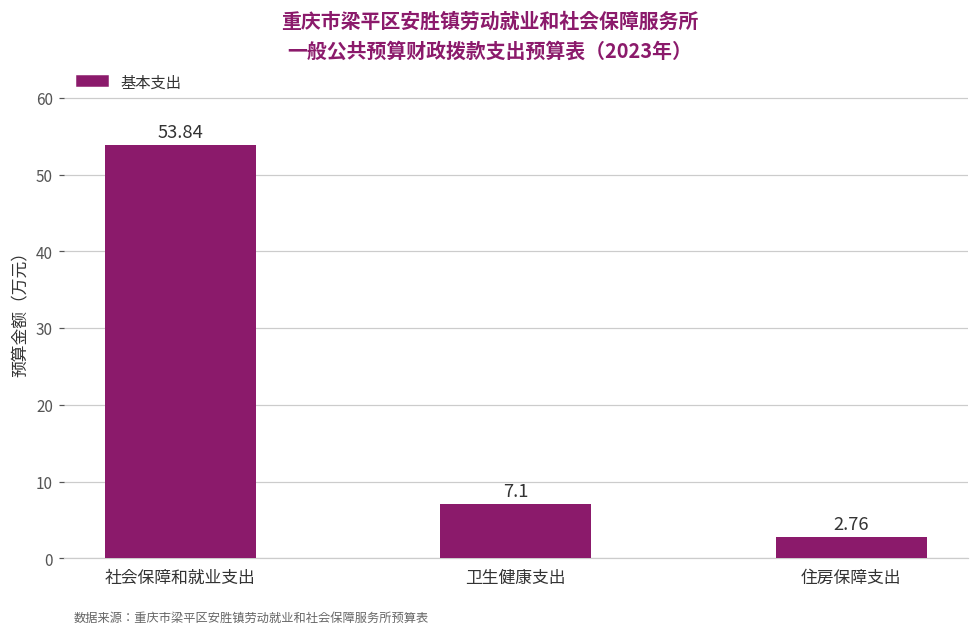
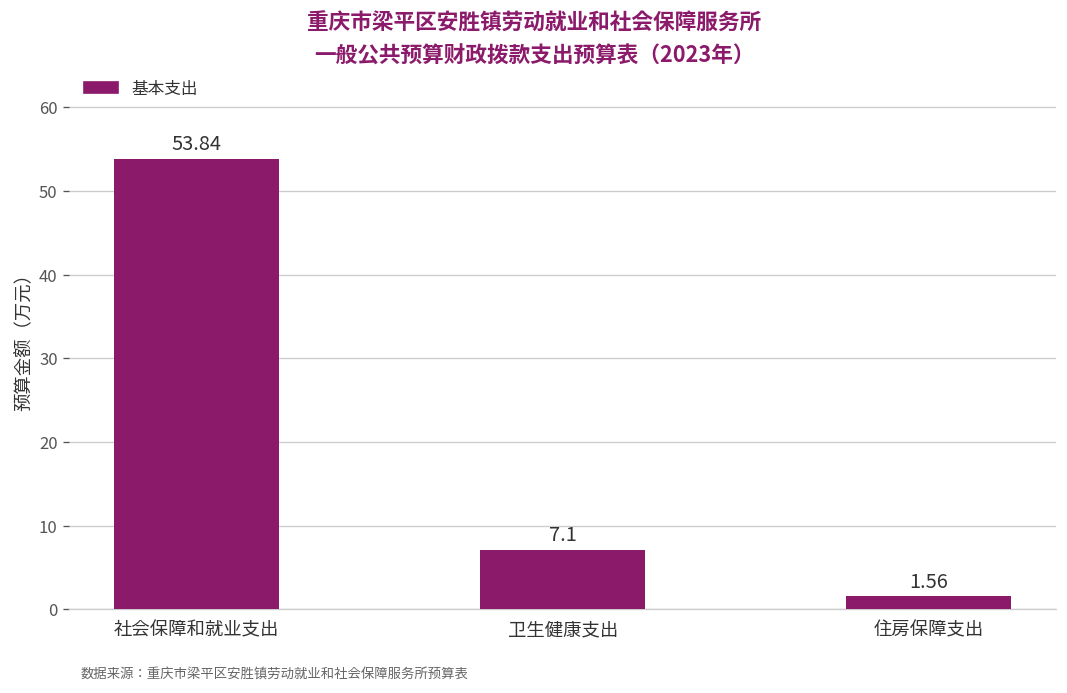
住房保障支出: 2.76 -> 1.56
